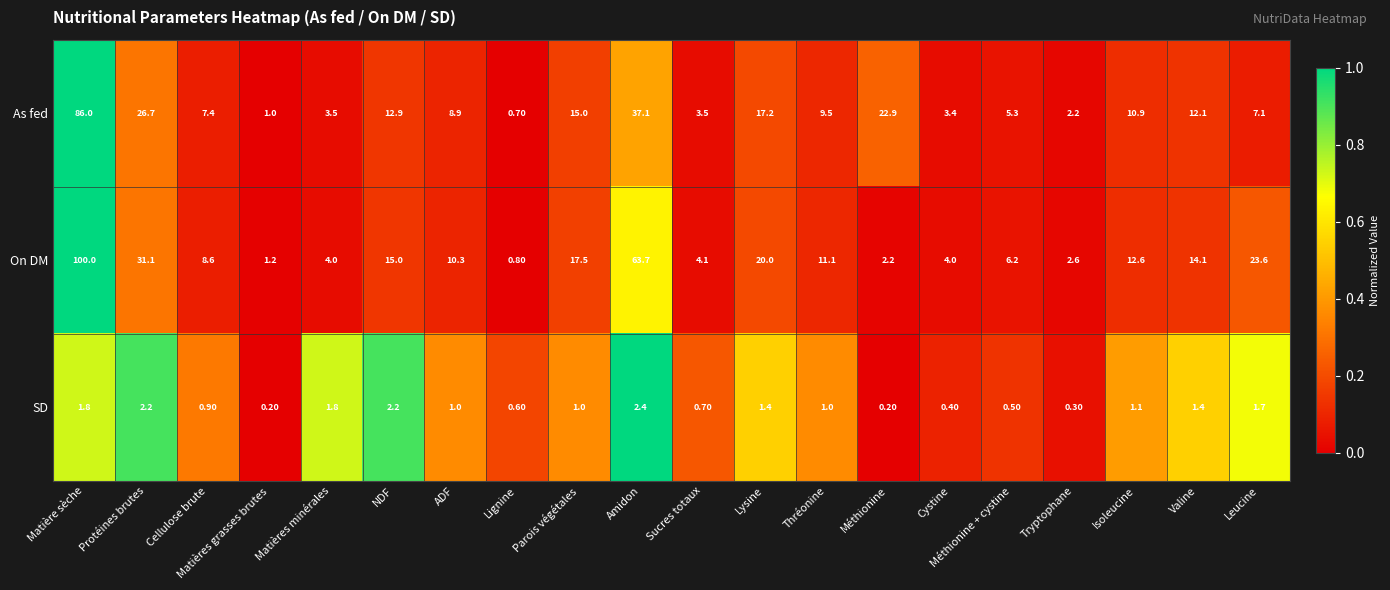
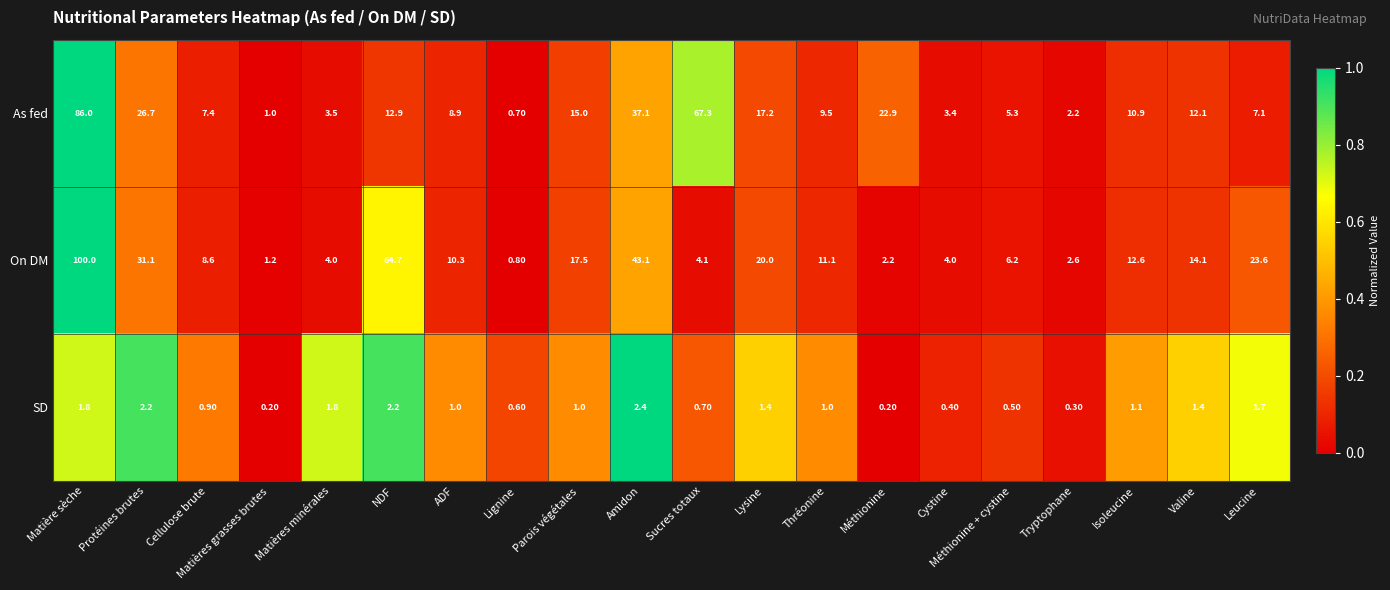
As fed, Sucres totaux: 3.5 -> 67.3
On DM, NDF: 15.0 -> 64.7
On DM, Amidon: 63.7 -> 43.1
